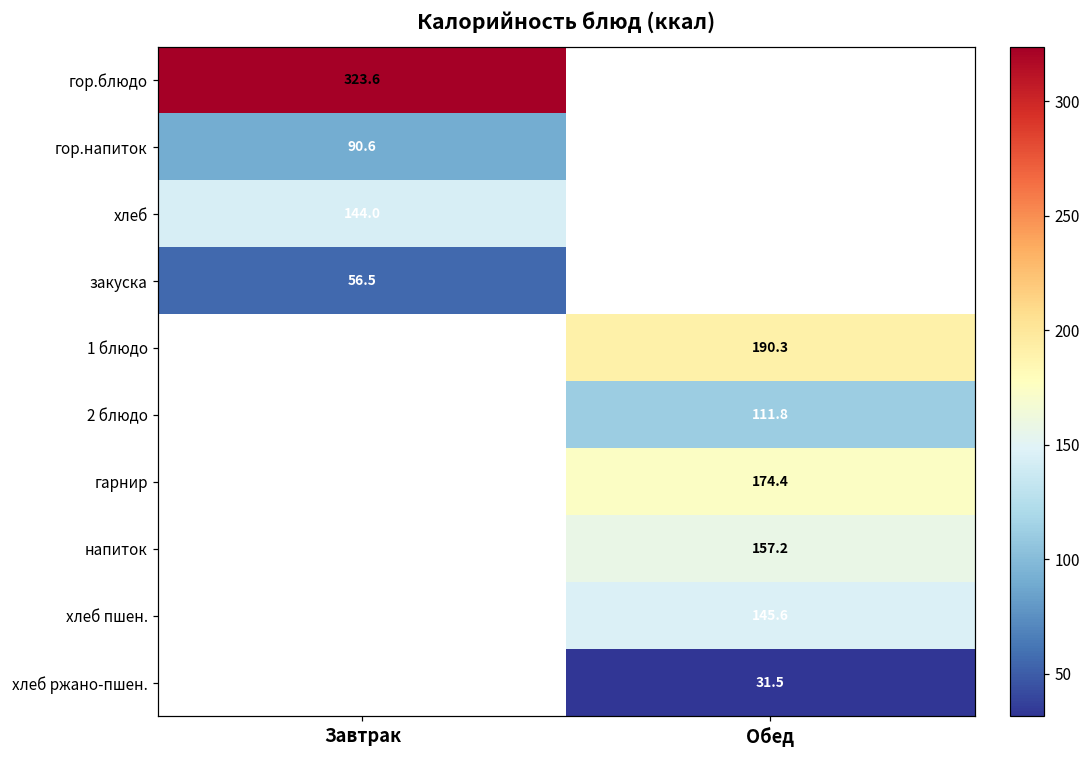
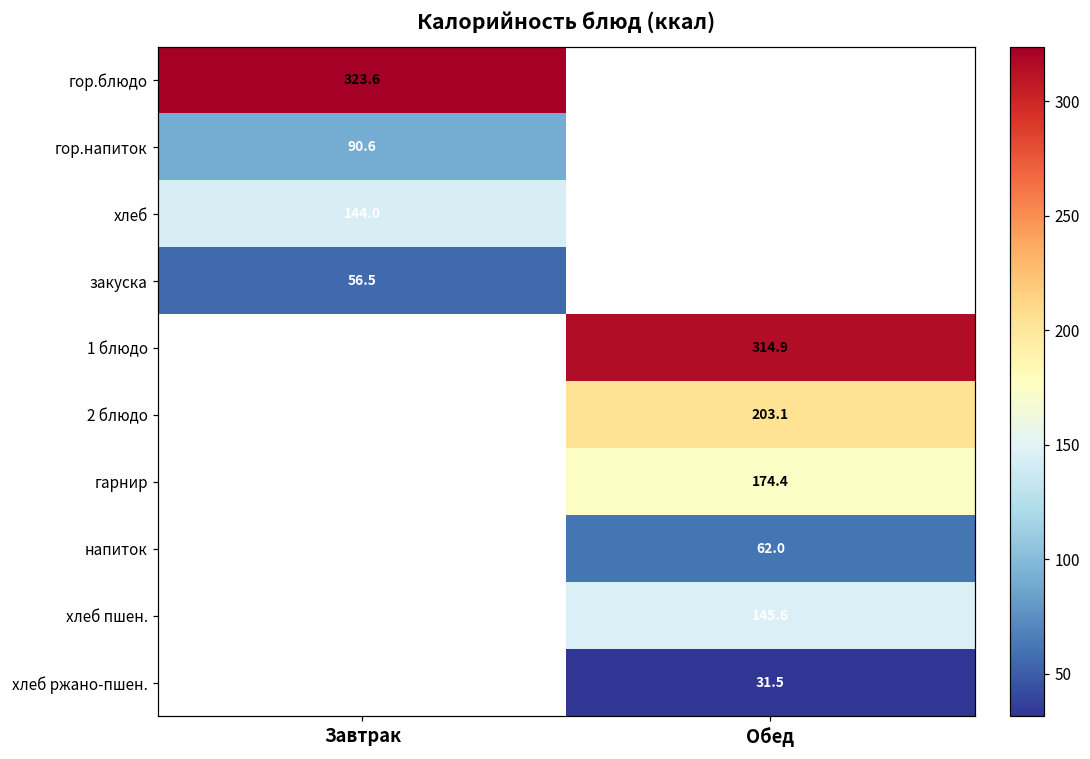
1 блюдо, Обед: 190.3 -> 314.9
2 блюдо, Обед: 111.8 -> 203.1
напиток, Обед: 157.2 -> 62.0
